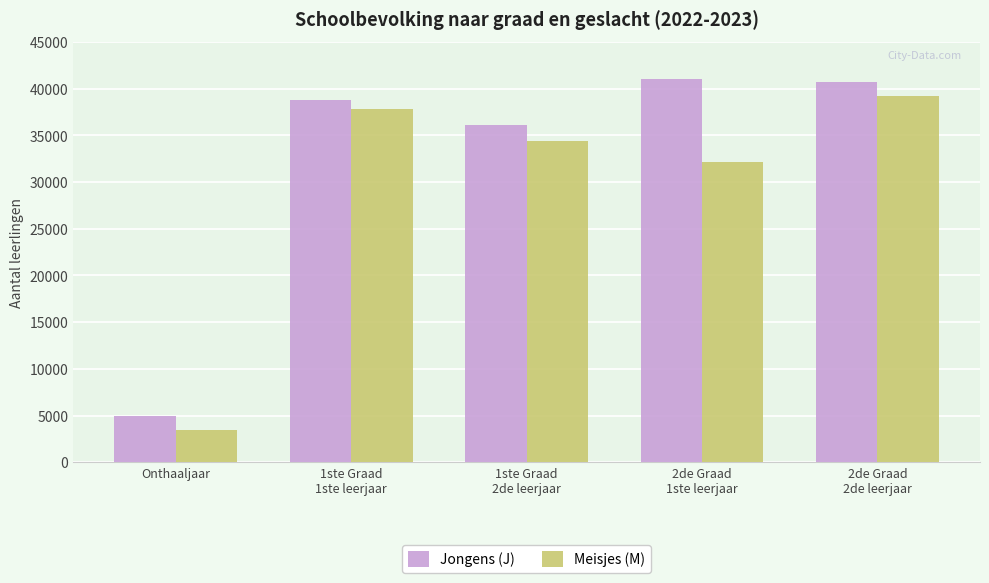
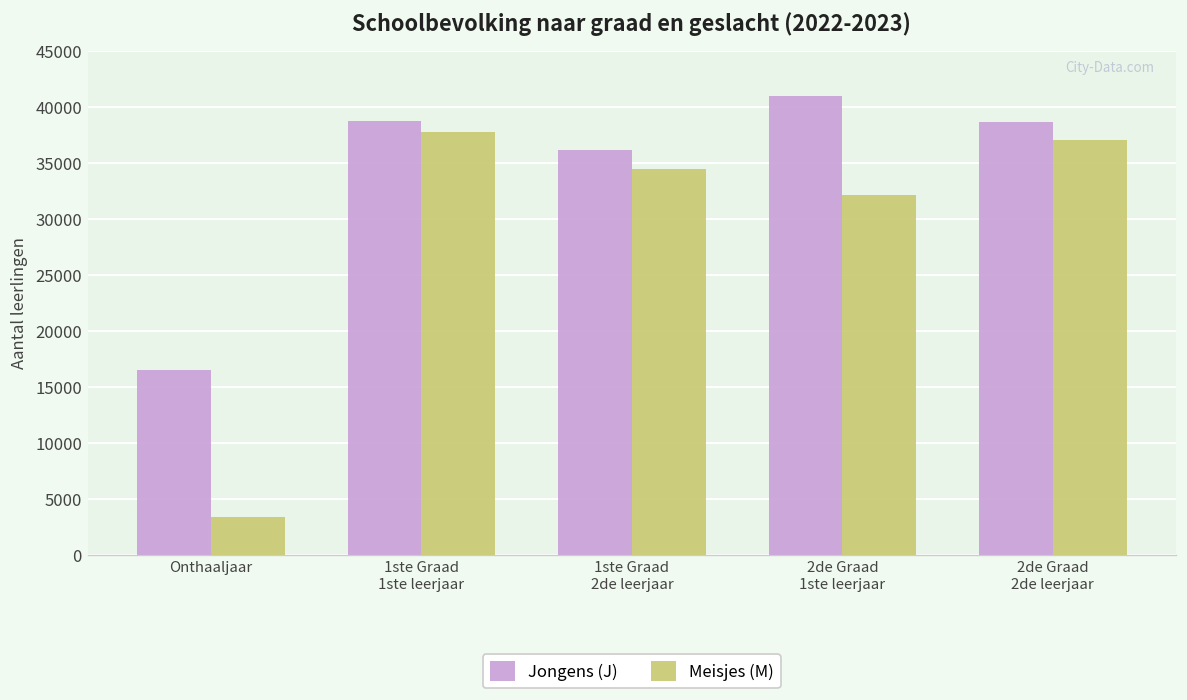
Jongens (J), Onthaaljaar: 5000 -> 17000
Jongens (J), 2de Graad 2de leerjaar: 41000 -> 39000
Meisjes (M), 2de Graad 2de leerjaar: 39000 -> 37000
